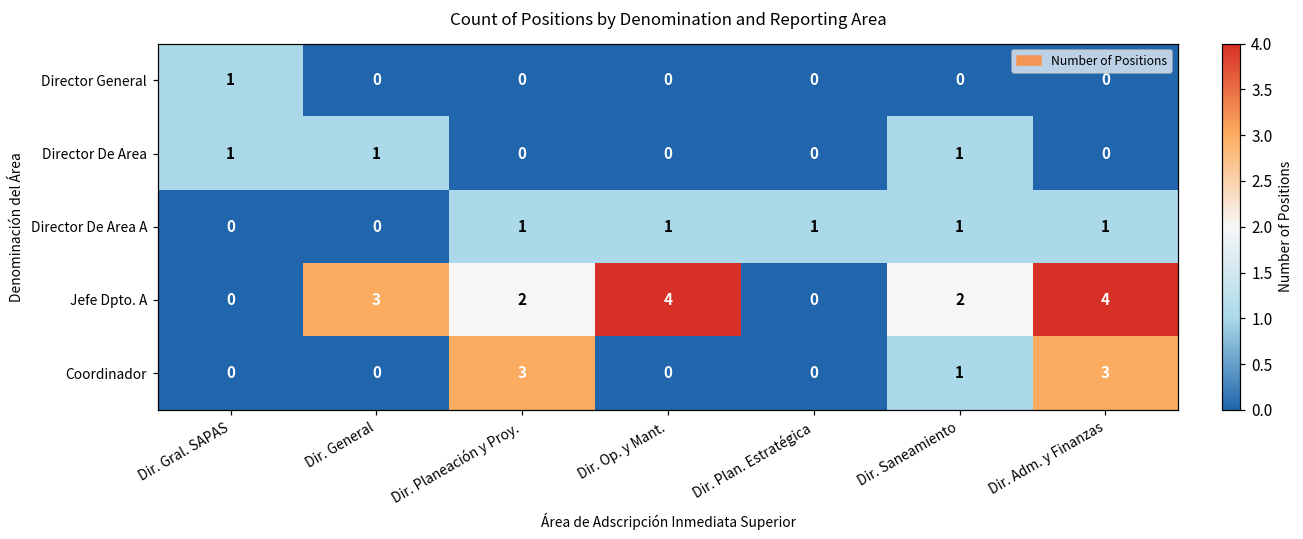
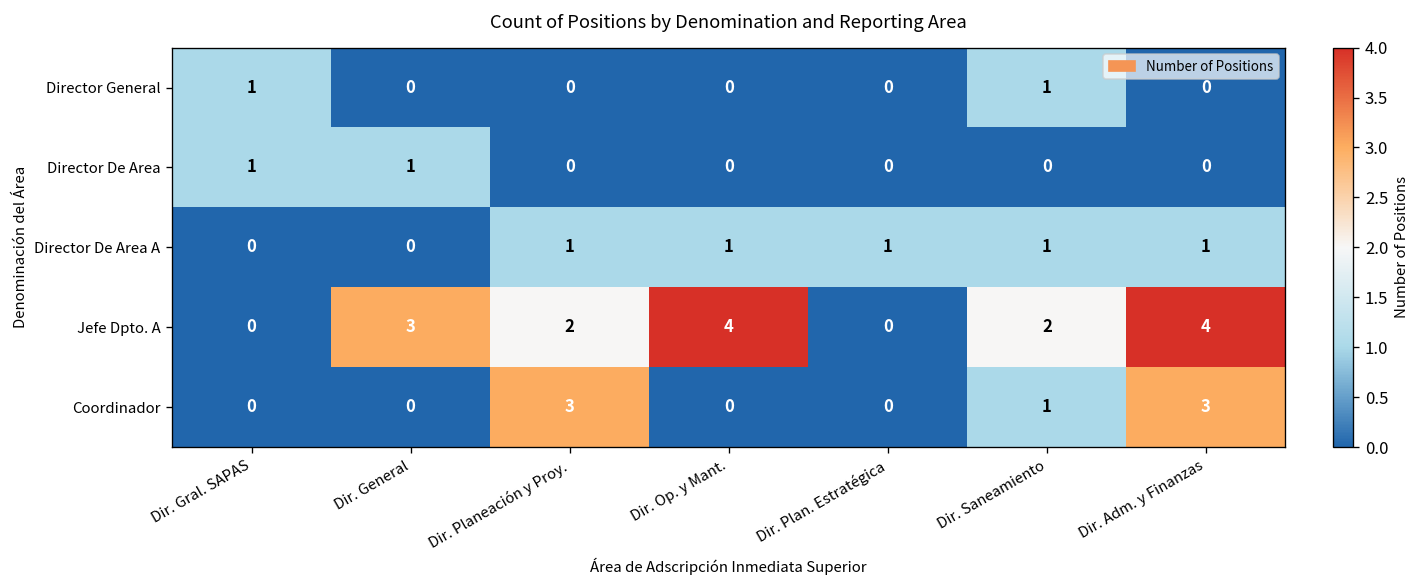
Director General, Dir. Saneamiento: 0 -> 1
Director De Area, Dir. Saneamiento: 1 -> 0
